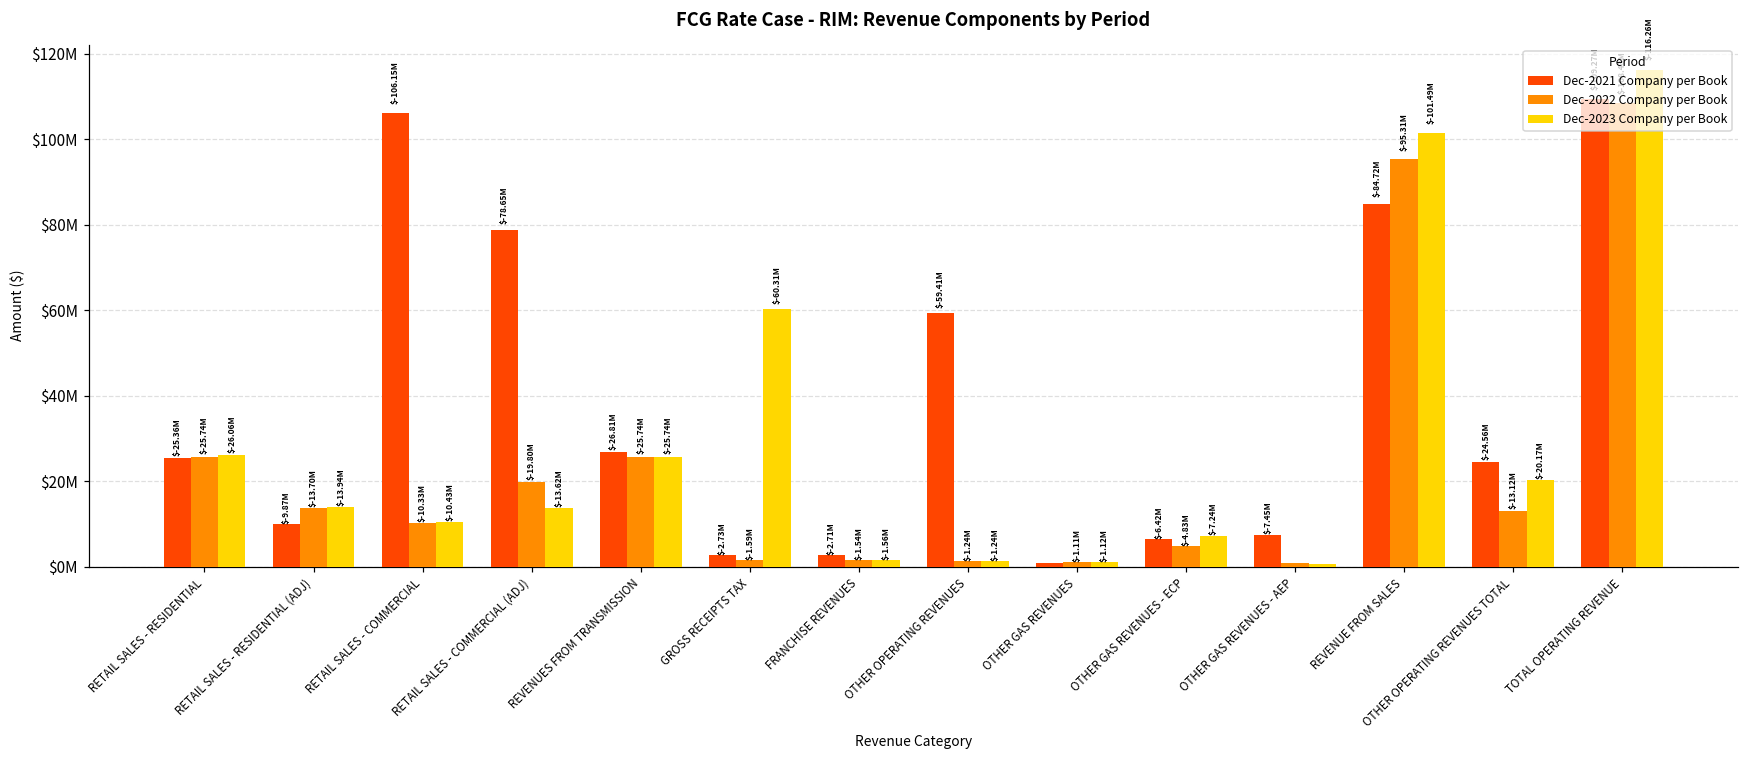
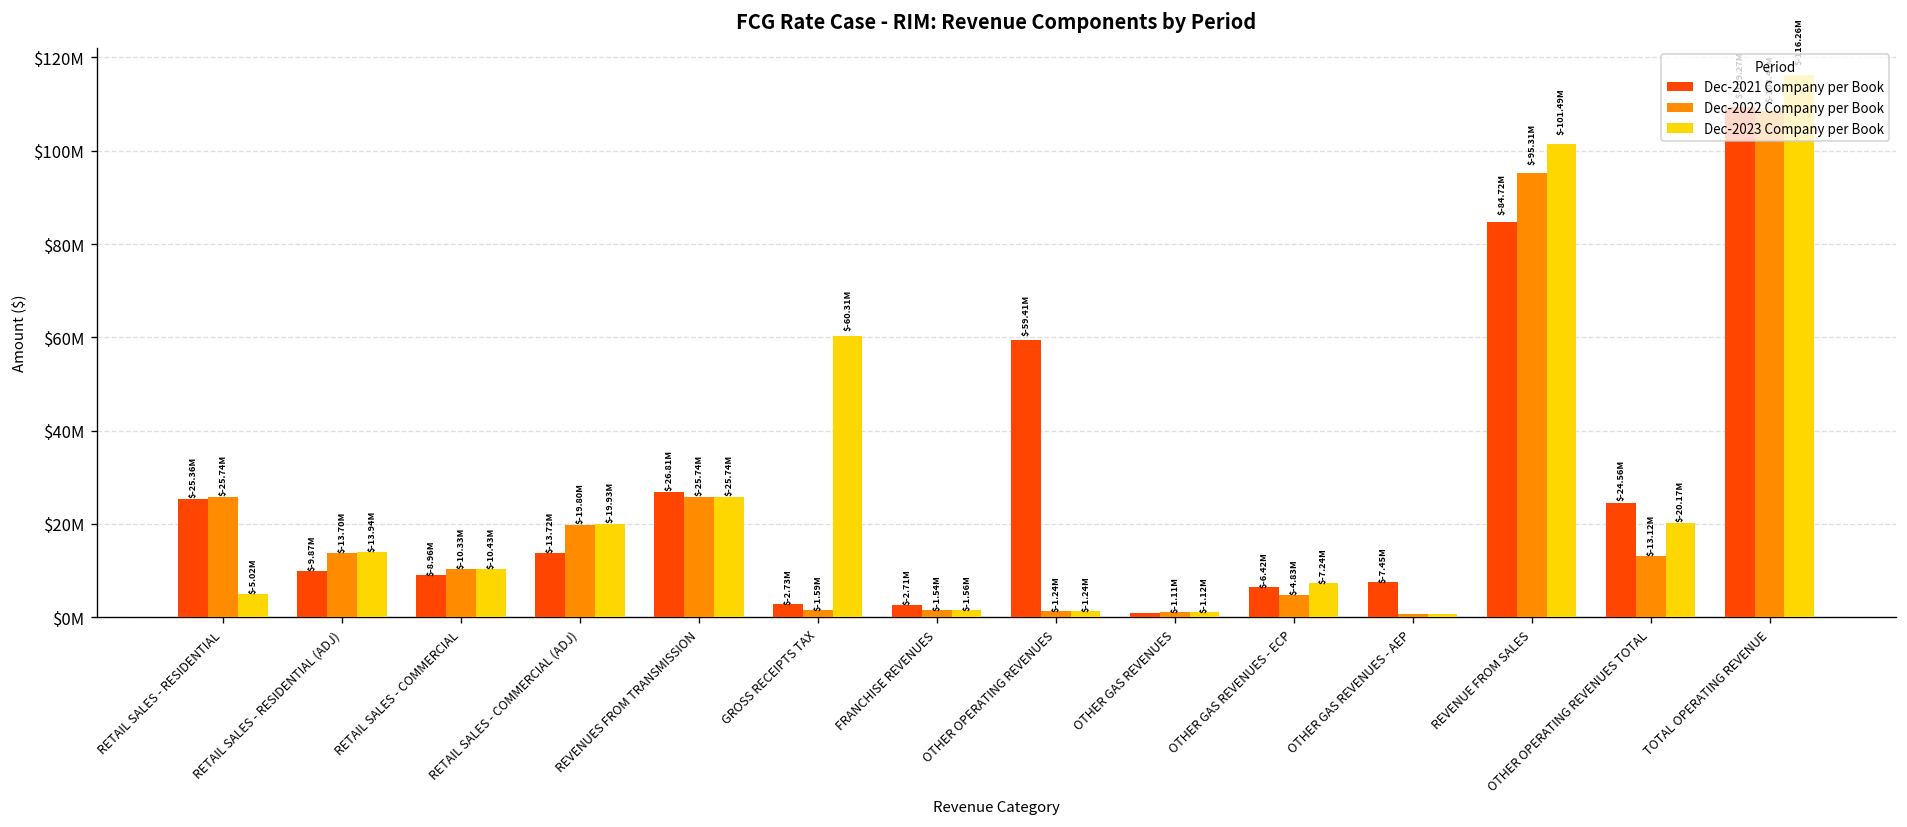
Dec-2023 Company per Book, RETAIL SALES - RESIDENTIAL: $-26.06M -> $-5.02M
Dec-2021 Company per Book, RETAIL SALES - COMMERCIAL: $-106.15M -> $-8.96M
Dec-2021 Company per Book, RETAIL SALES - COMMERCIAL (ADJ): $-78.65M -> $-13.72M
Dec-2023 Company per Book, RETAIL SALES - COMMERCIAL (ADJ): $-13.62M -> $-19.93M
